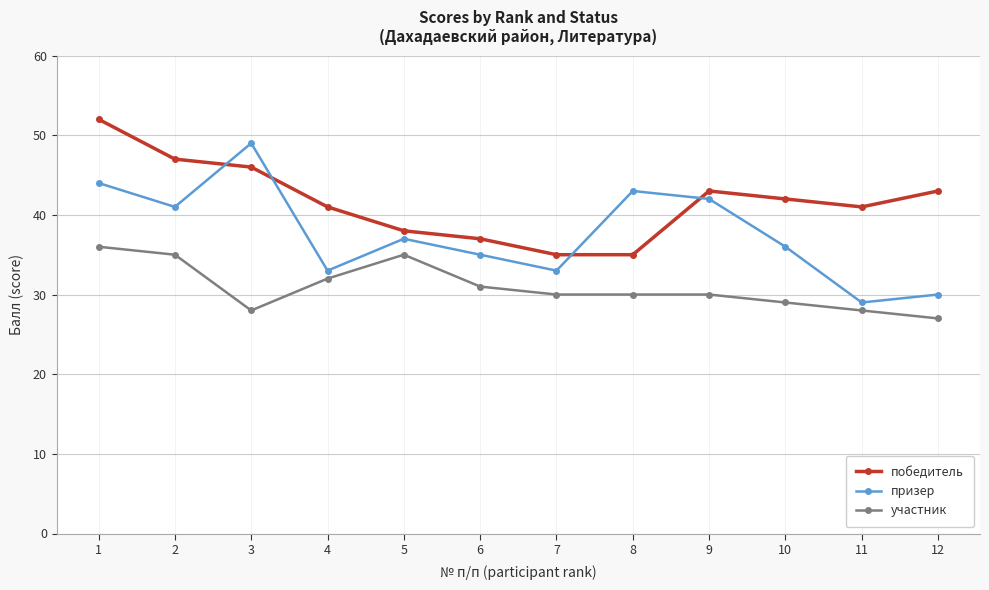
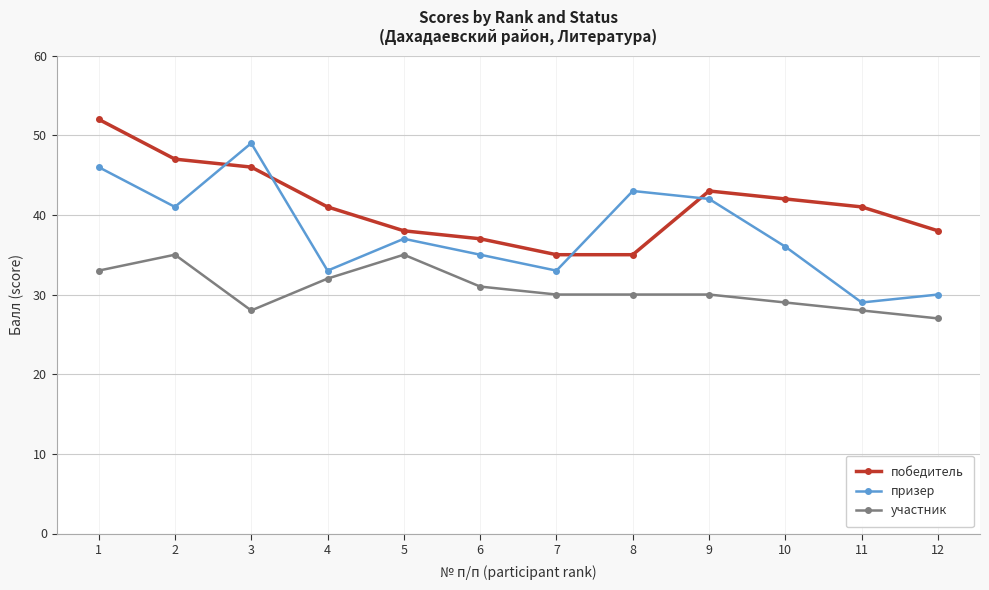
призер, 1: 44 -> 46
участник, 1: 36 -> 33
победитель, 12: 43 -> 38
